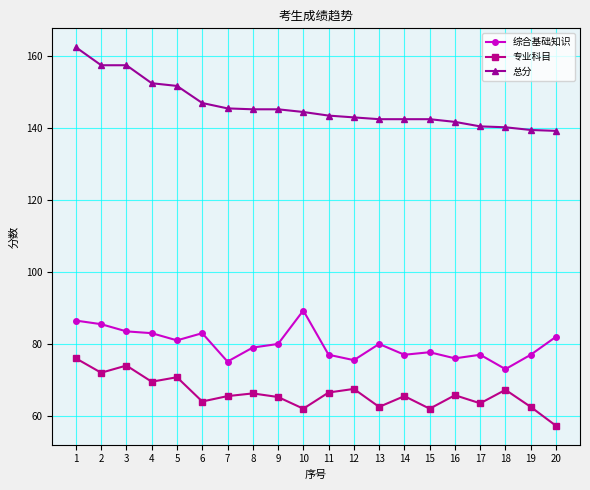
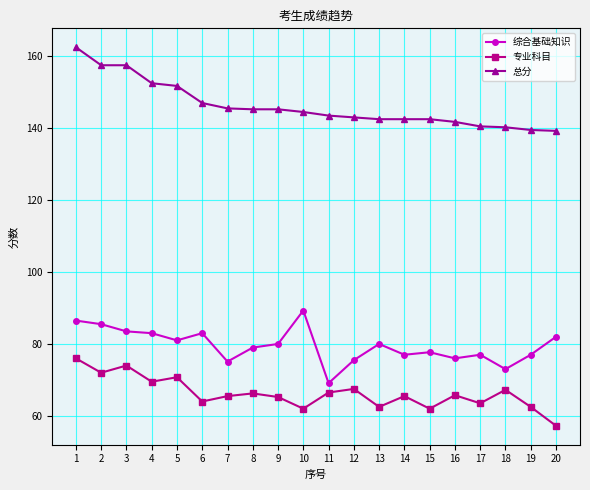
综合基础知识, 11: 77 -> 69
